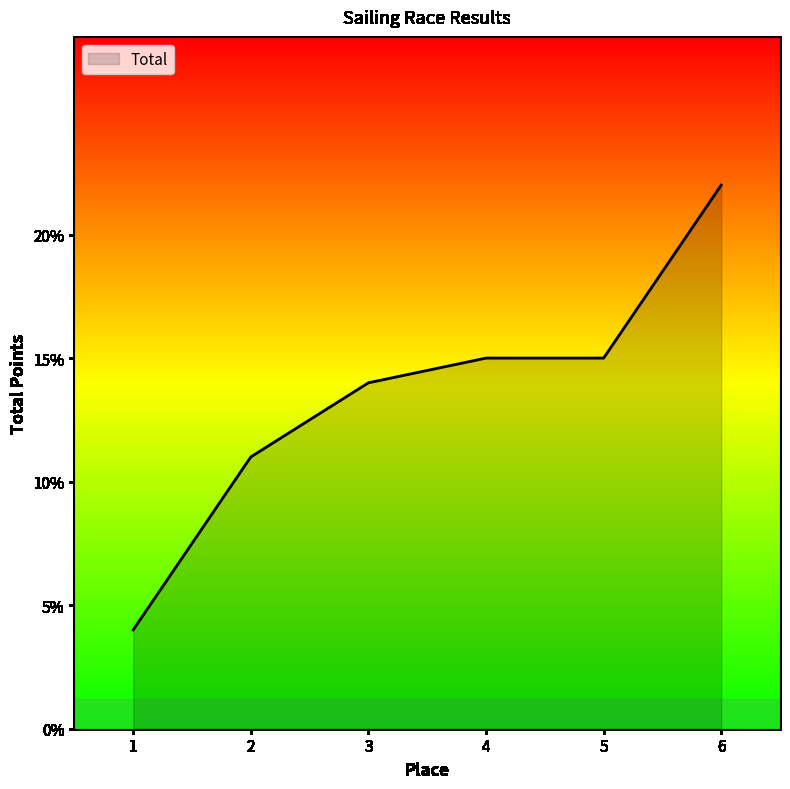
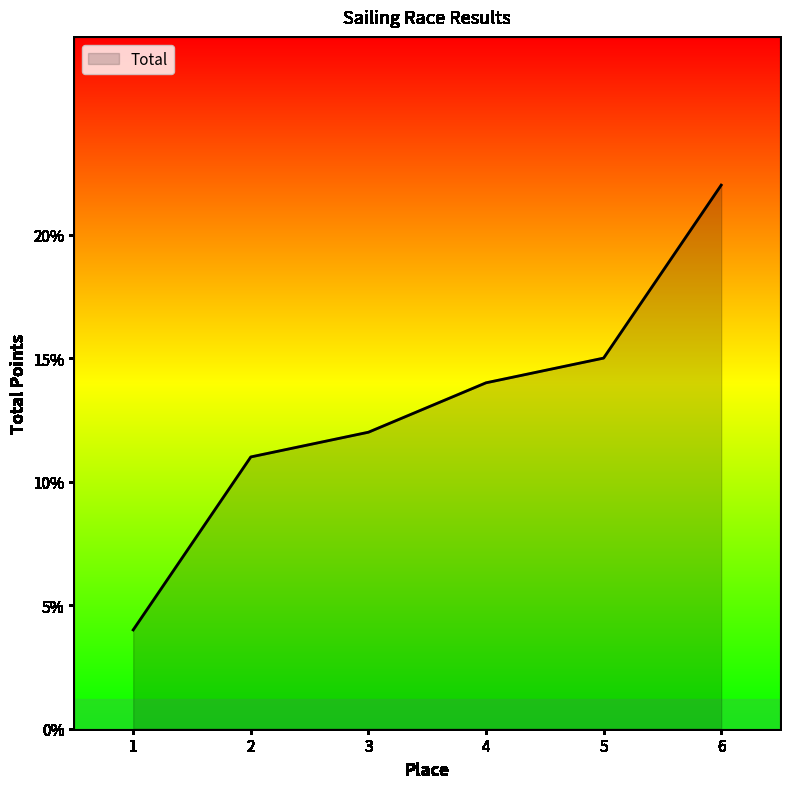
3: 14% -> 12%
4: 15% -> 14%
